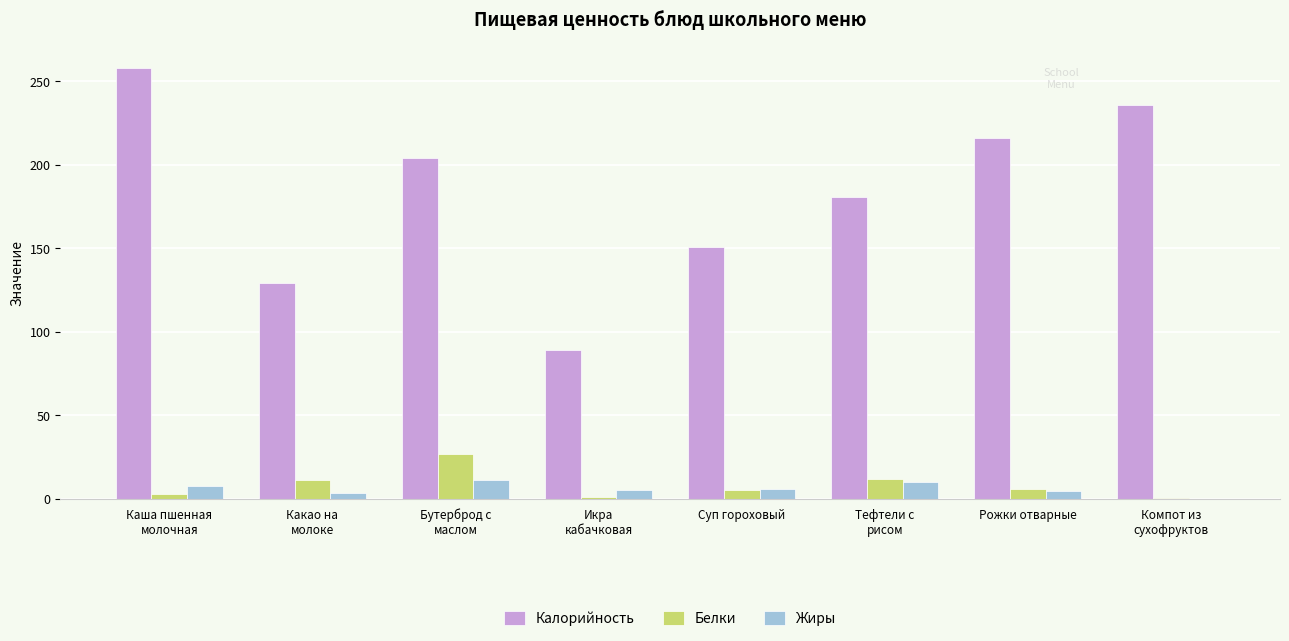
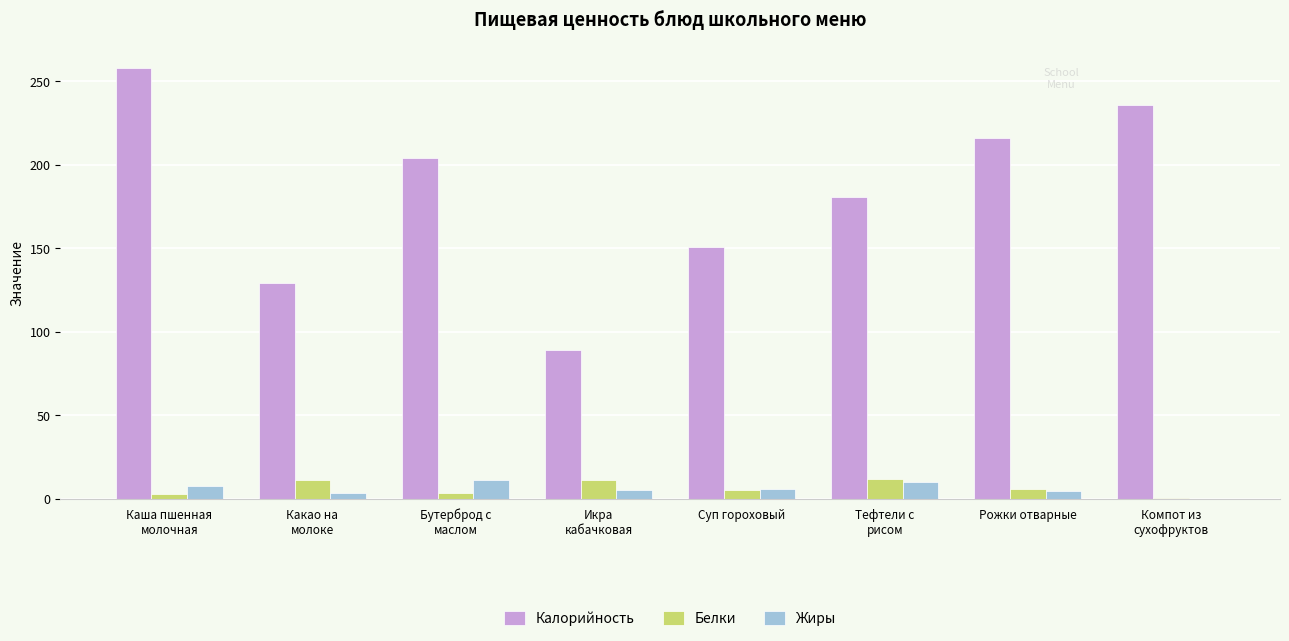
Белки, Бутерброд с маслом: 27 -> 4
Белки, Икра кабачковая: 1 -> 11
